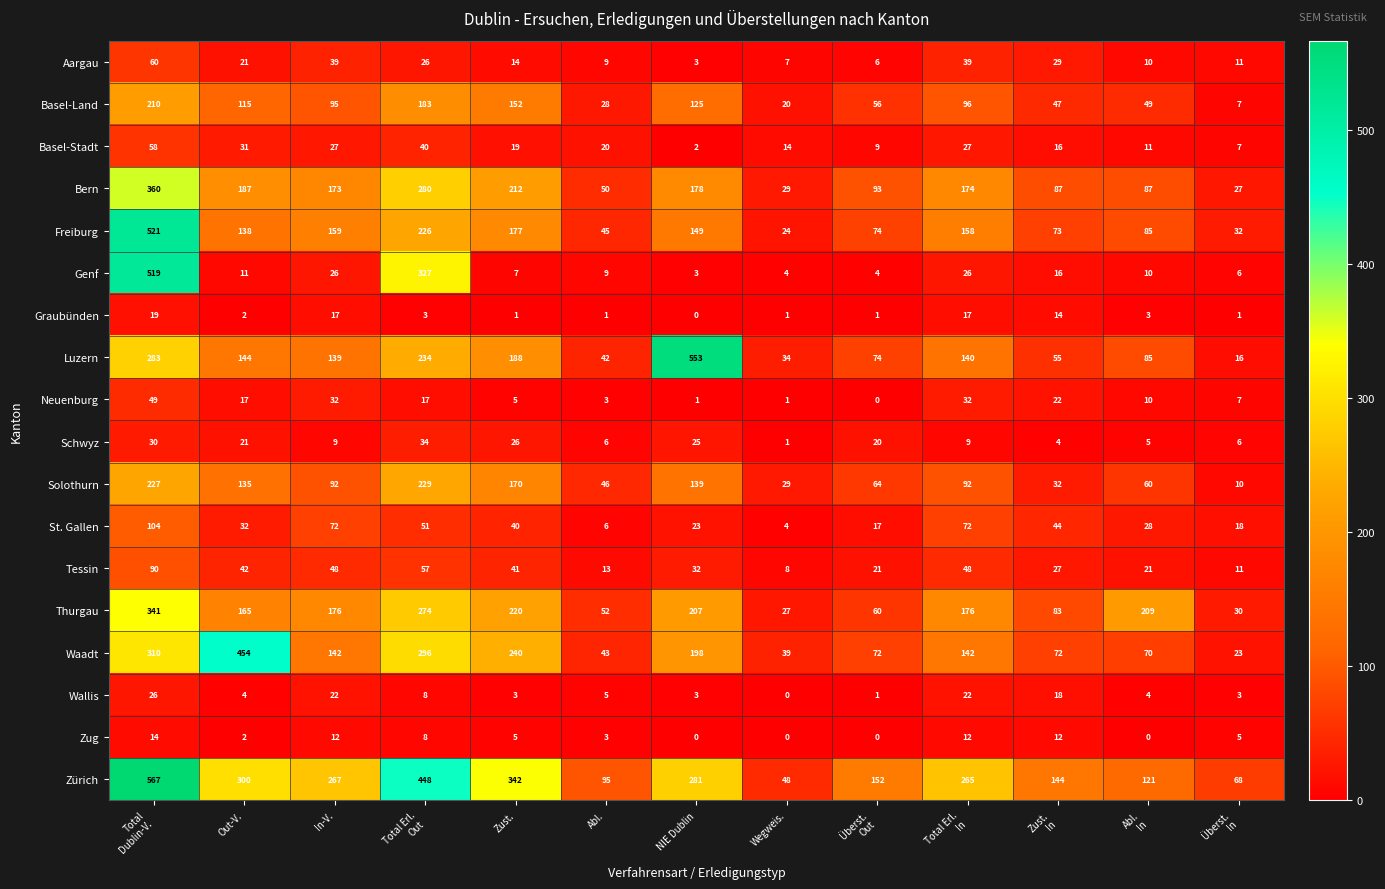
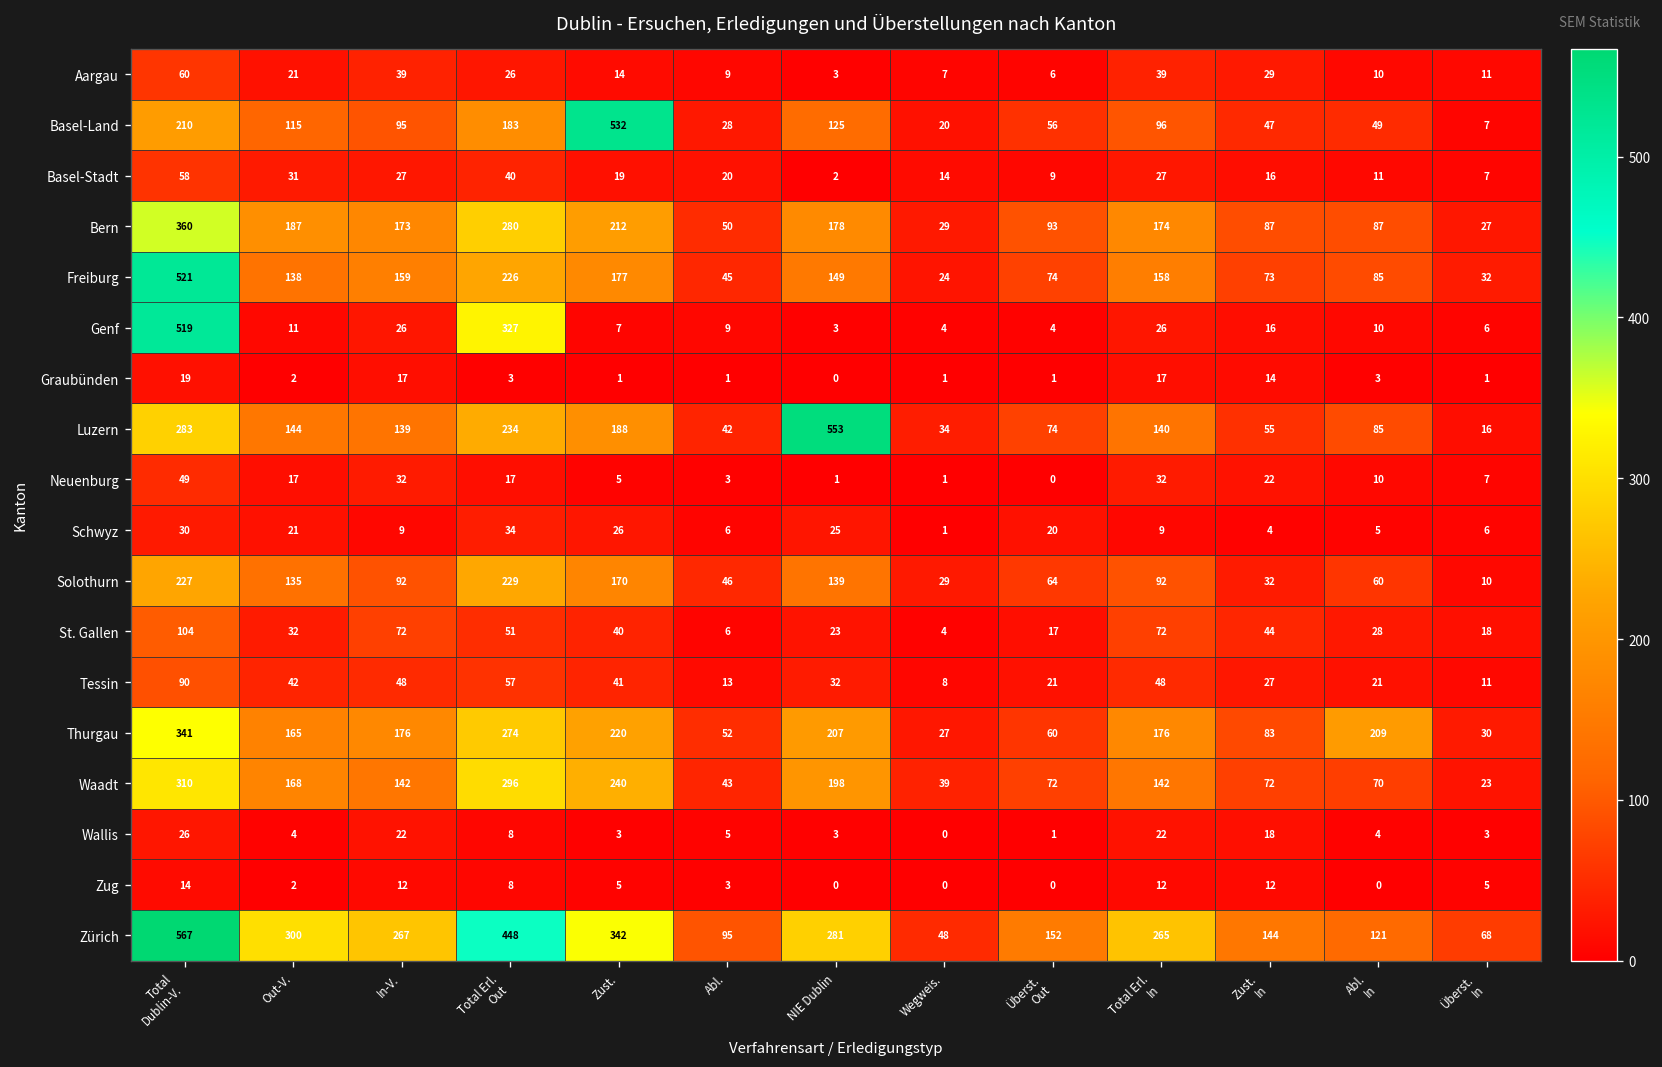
Basel-Land, Zust.: 152 -> 532
Waadt, Out-V.: 454 -> 168
